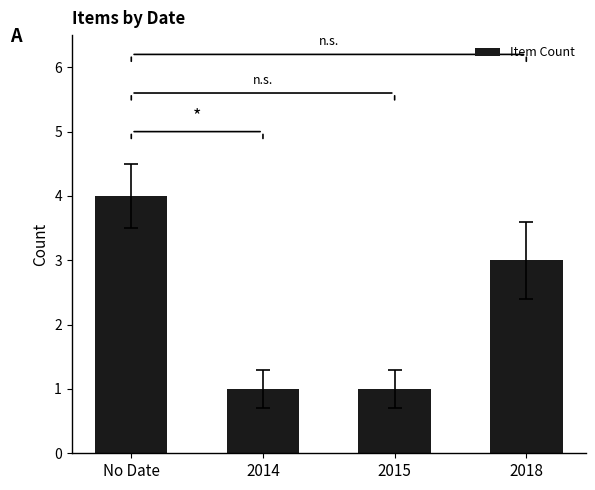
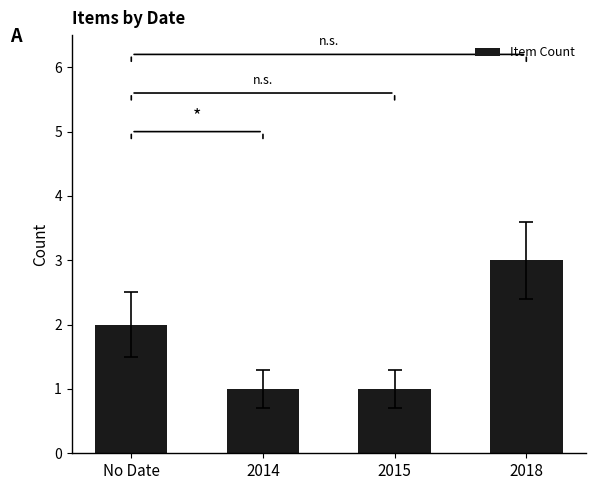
Item Count, No Date: 4 -> 2
